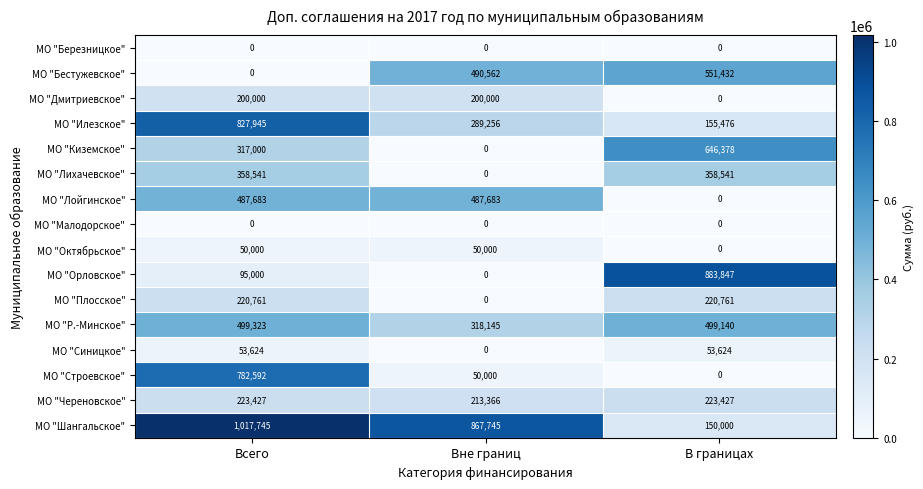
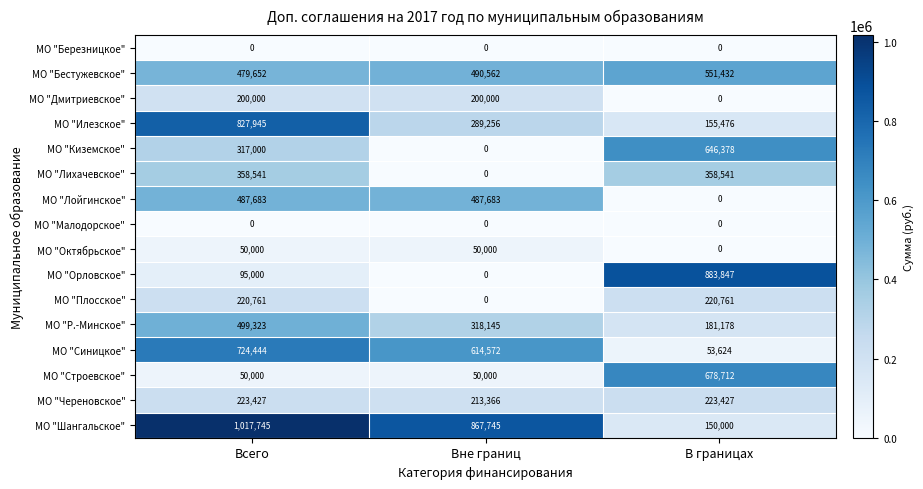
МО "Бестужевское", Всего: 0 -> 479,652
МО "Р.-Минское", В границах: 499,140 -> 181,178
МО "Синицкое", Всего: 53,624 -> 724,444
МО "Синицкое", Вне границ: 0 -> 614,572
МО "Строевское", Всего: 782,592 -> 50,000
МО "Строевское", В границах: 0 -> 678,712
